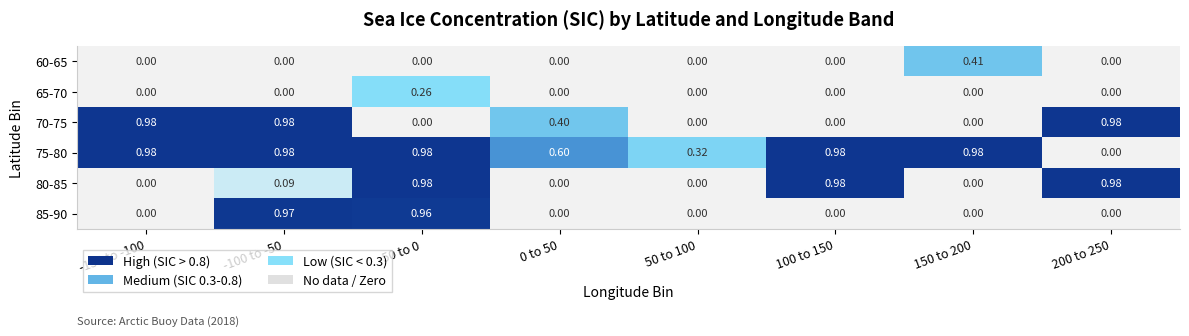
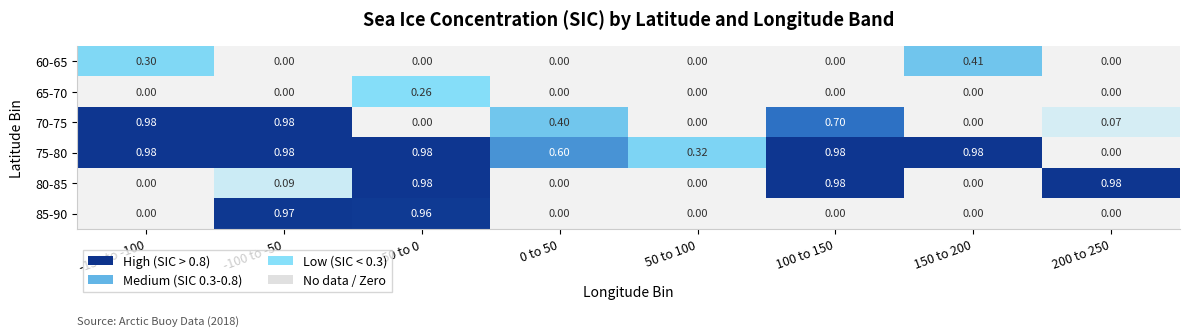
60-65, -150 to -100: 0.00 -> 0.30
70-75, 100 to 150: 0.00 -> 0.70
70-75, 200 to 250: 0.98 -> 0.07
